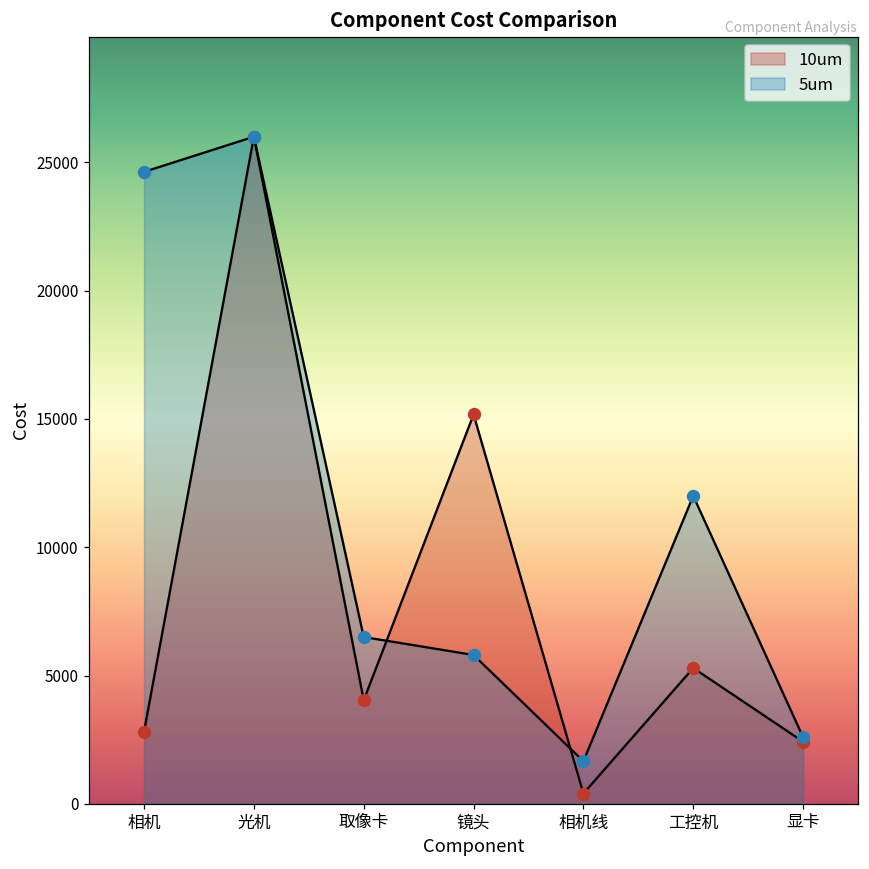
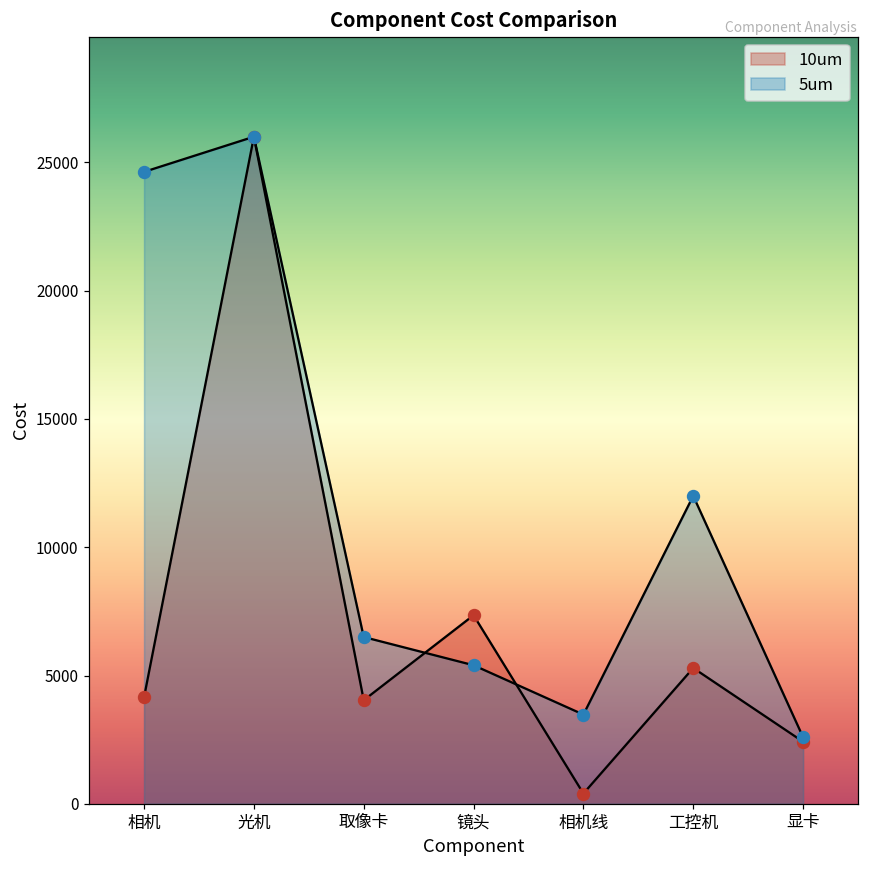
10um, 相机: 2800 -> 4200
10um, 镜头: 15200 -> 7400
5um, 镜头: 5800 -> 5400
5um, 相机线: 1700 -> 3500
